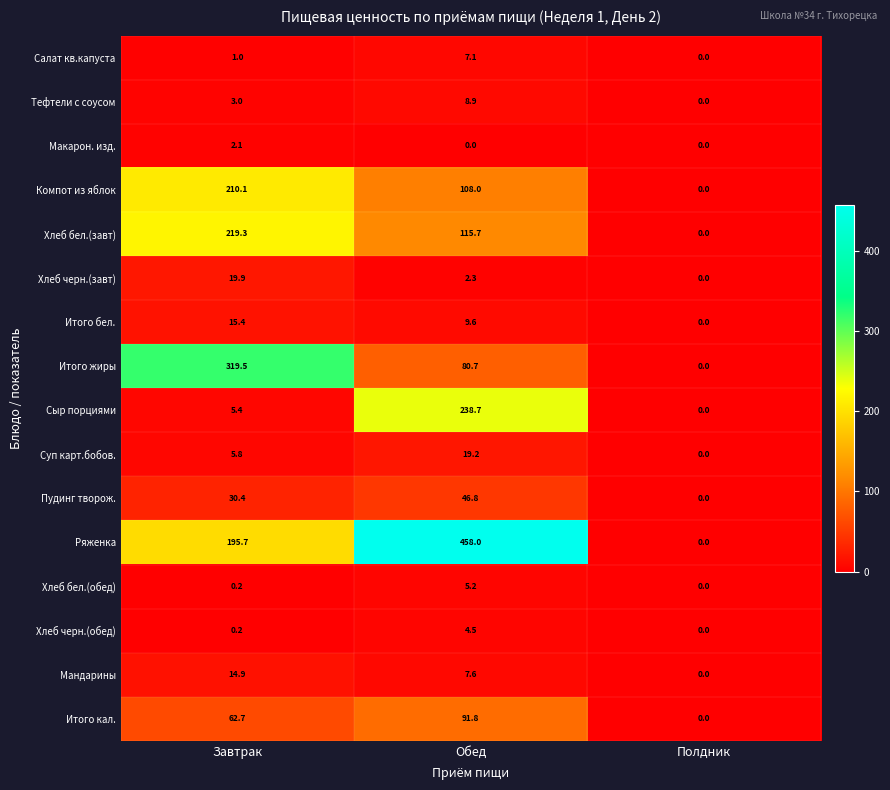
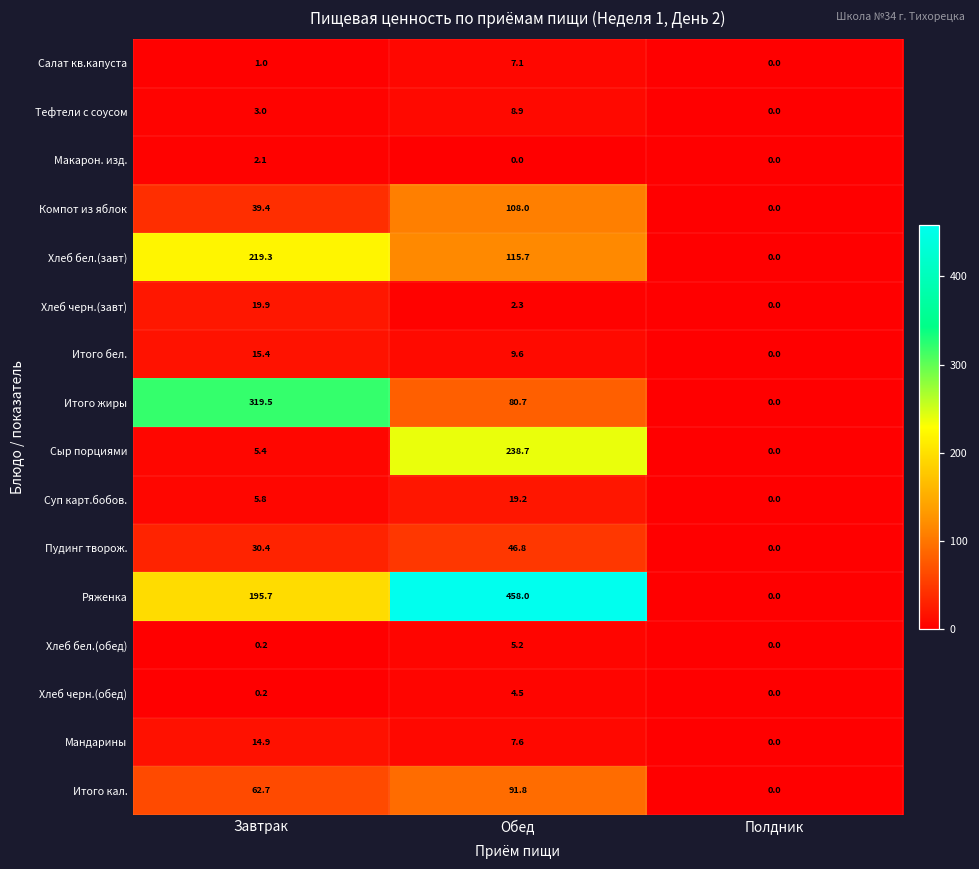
Компот из яблок, Завтрак: 210.1 -> 39.4
